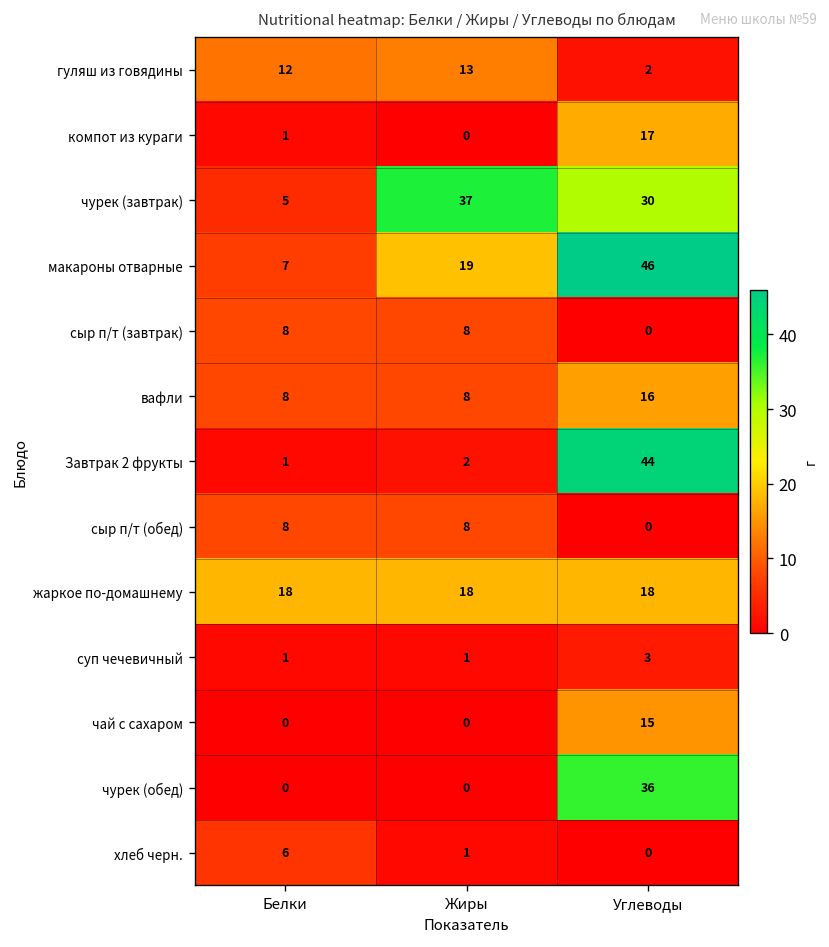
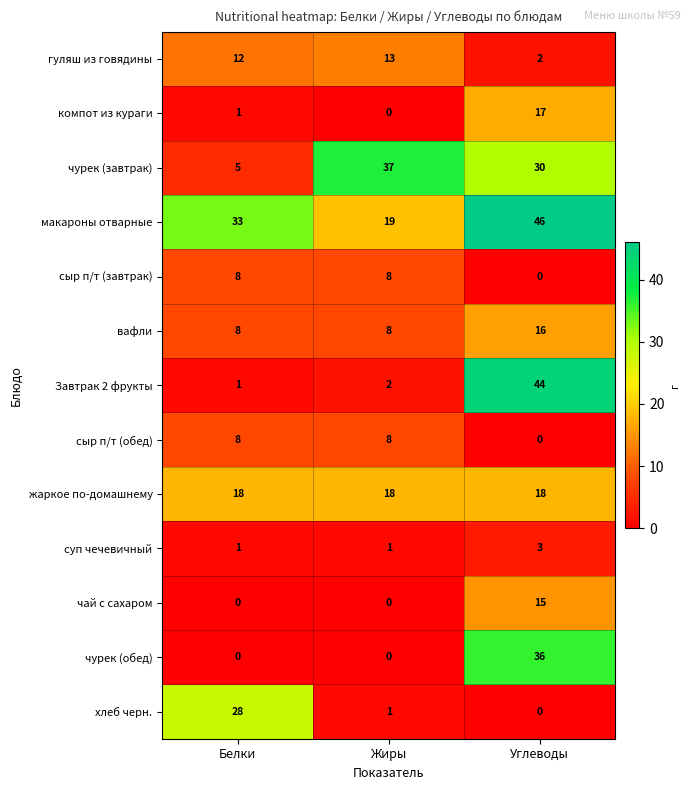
макароны отварные, Белки: 7 -> 33
хлеб черн., Белки: 6 -> 28
